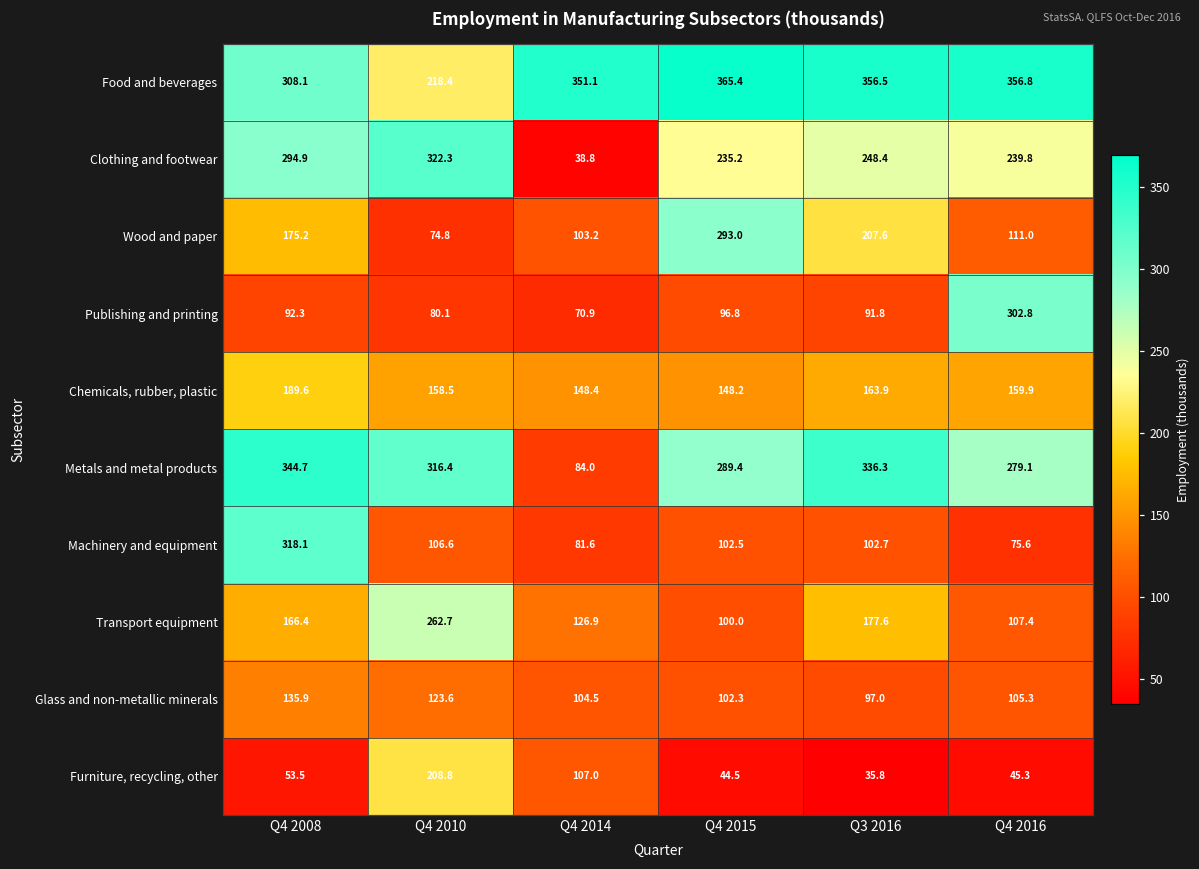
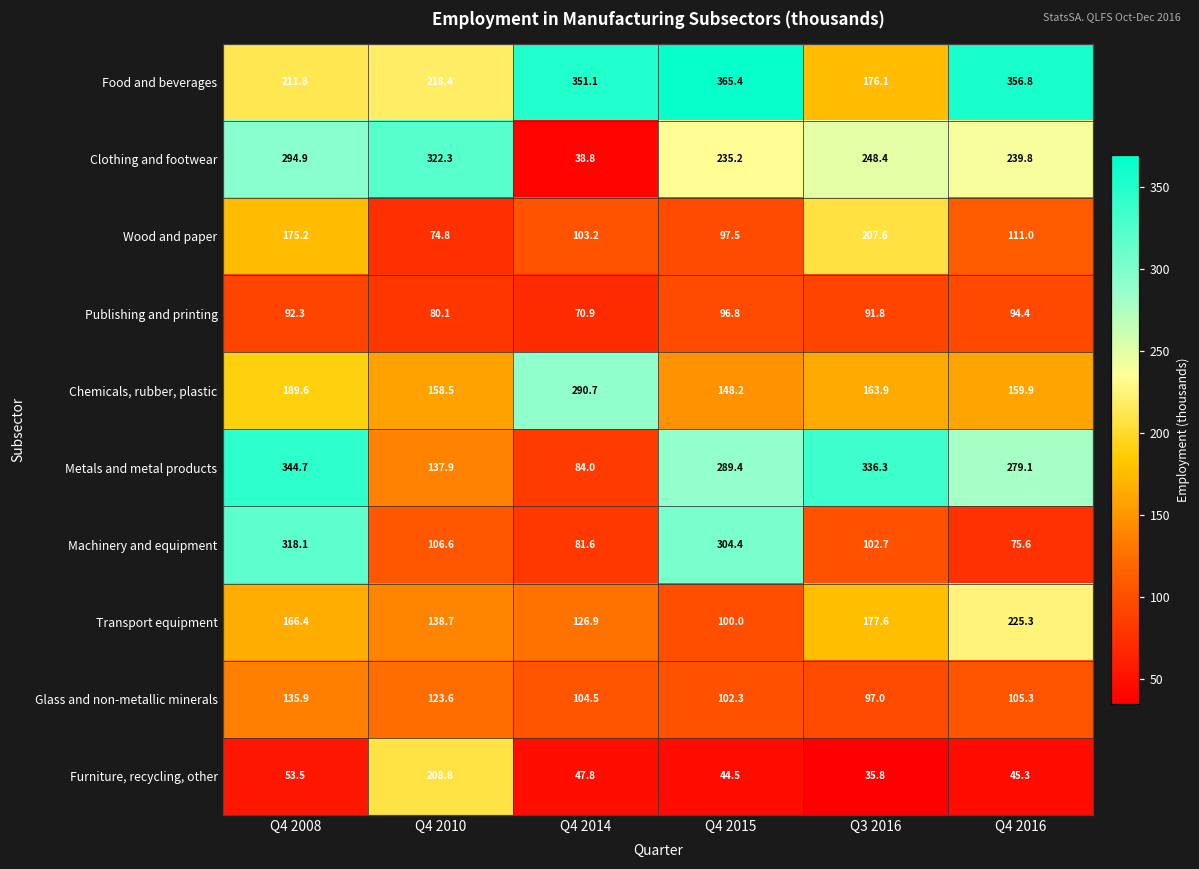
Food and beverages, Q4 2008: 308.1 -> 211.8
Food and beverages, Q3 2016: 356.5 -> 176.1
Wood and paper, Q4 2015: 293.0 -> 97.5
Publishing and printing, Q4 2016: 302.8 -> 94.4
Chemicals, rubber, plastic, Q4 2014: 148.4 -> 290.7
Metals and metal products, Q4 2010: 316.4 -> 137.9
Machinery and equipment, Q4 2015: 102.5 -> 304.4
Transport equipment, Q4 2010: 262.7 -> 138.7
Transport equipment, Q4 2016: 107.4 -> 225.3
Furniture, recycling, other, Q4 2014: 107.0 -> 47.8
